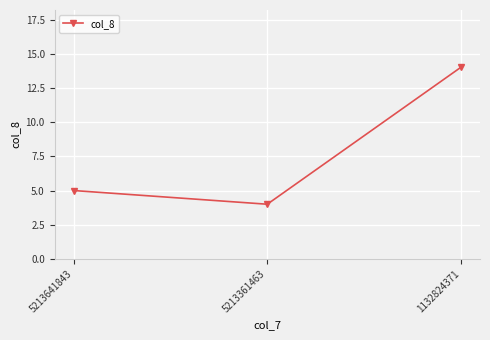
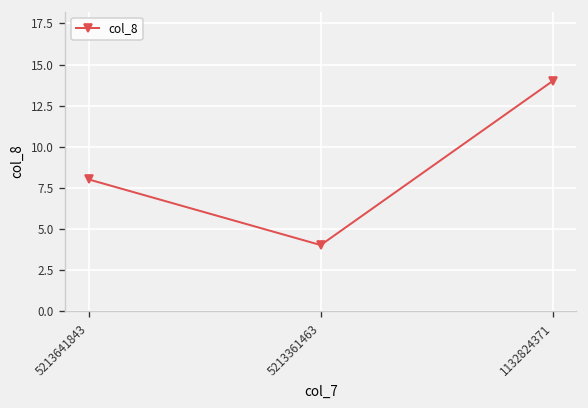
5213641843: 5 -> 8
